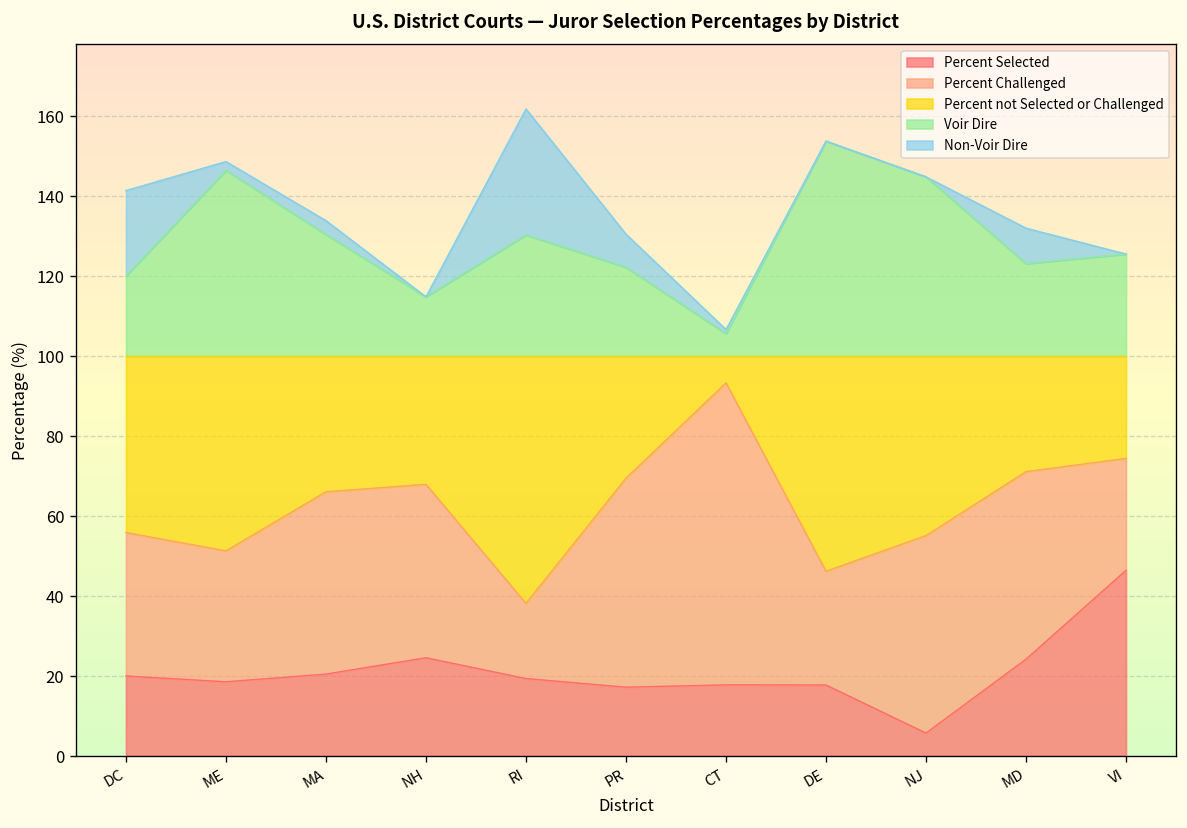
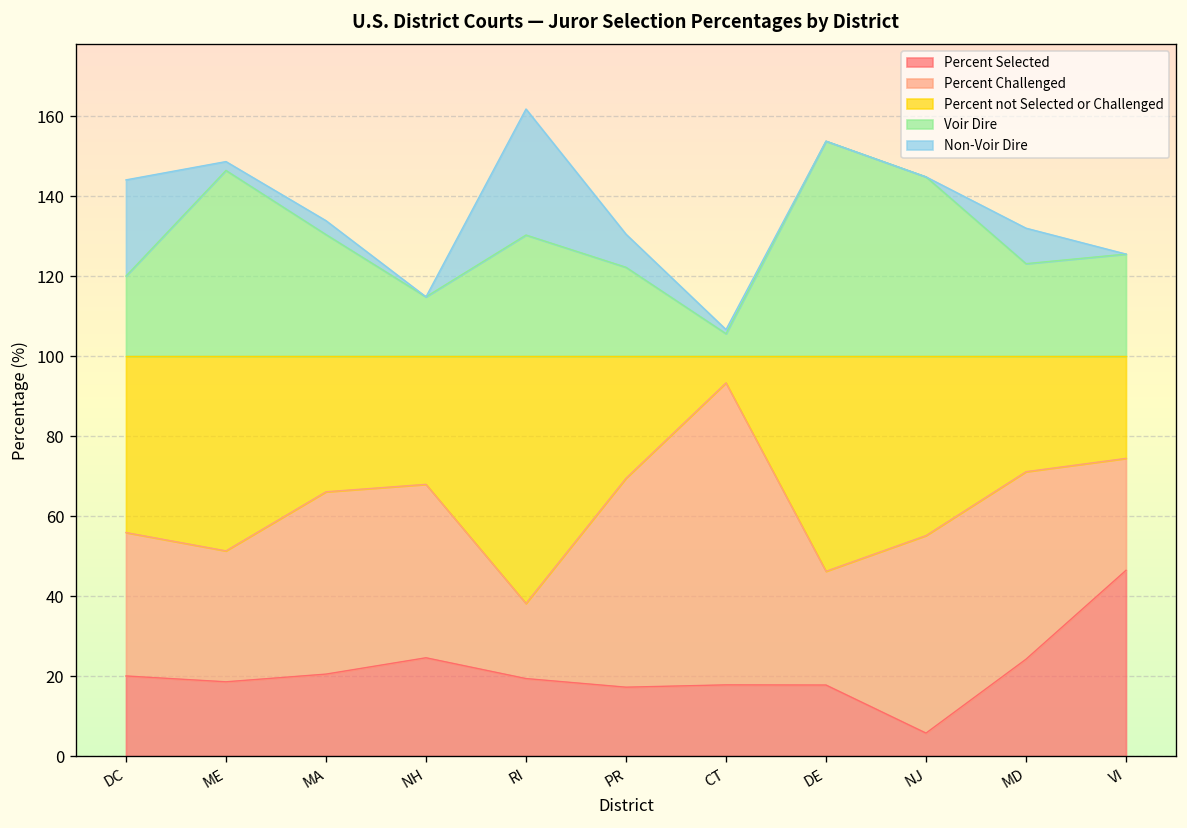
Non-Voir Dire, DC: 21 -> 24
